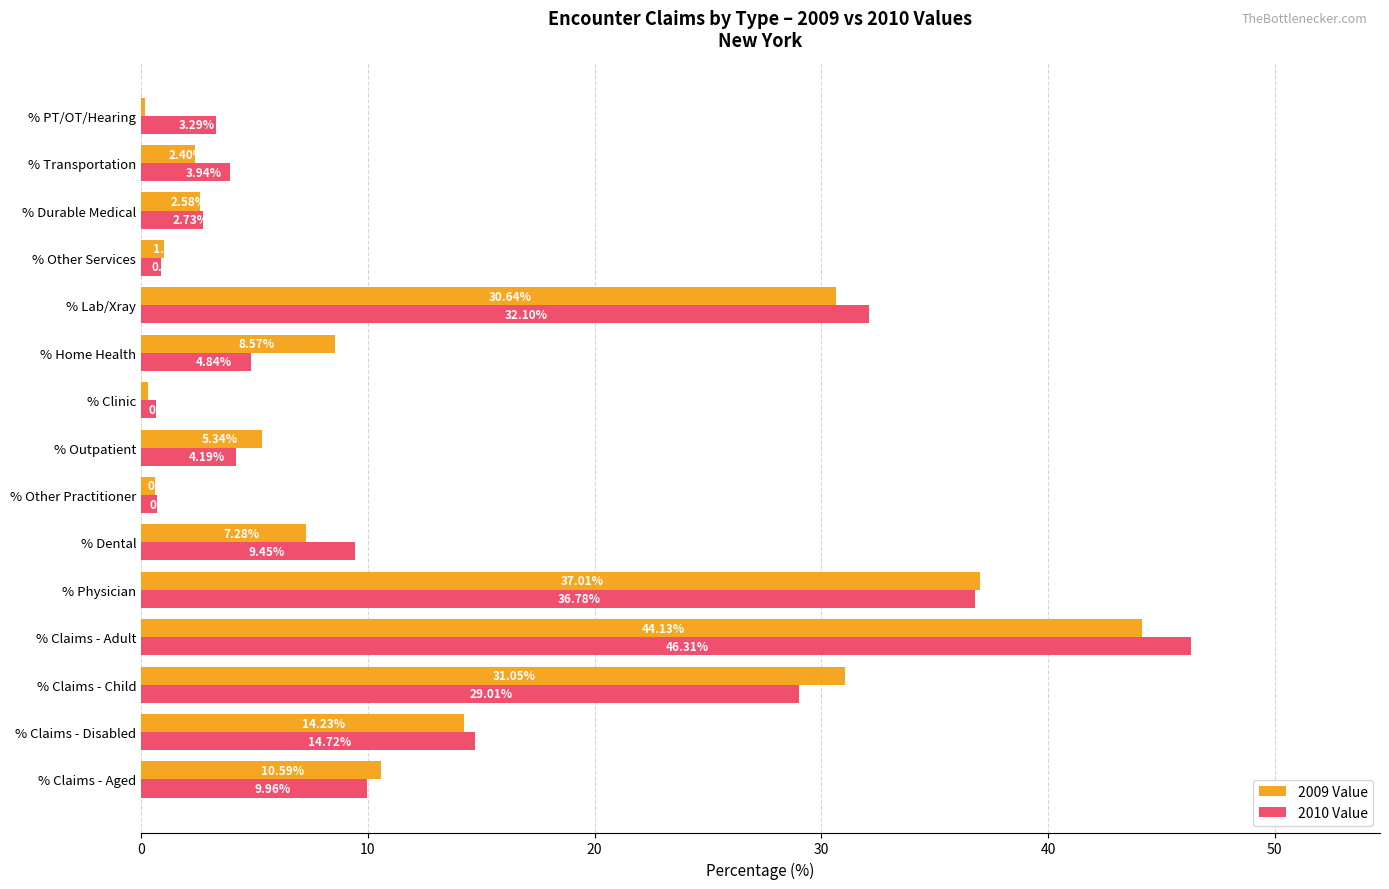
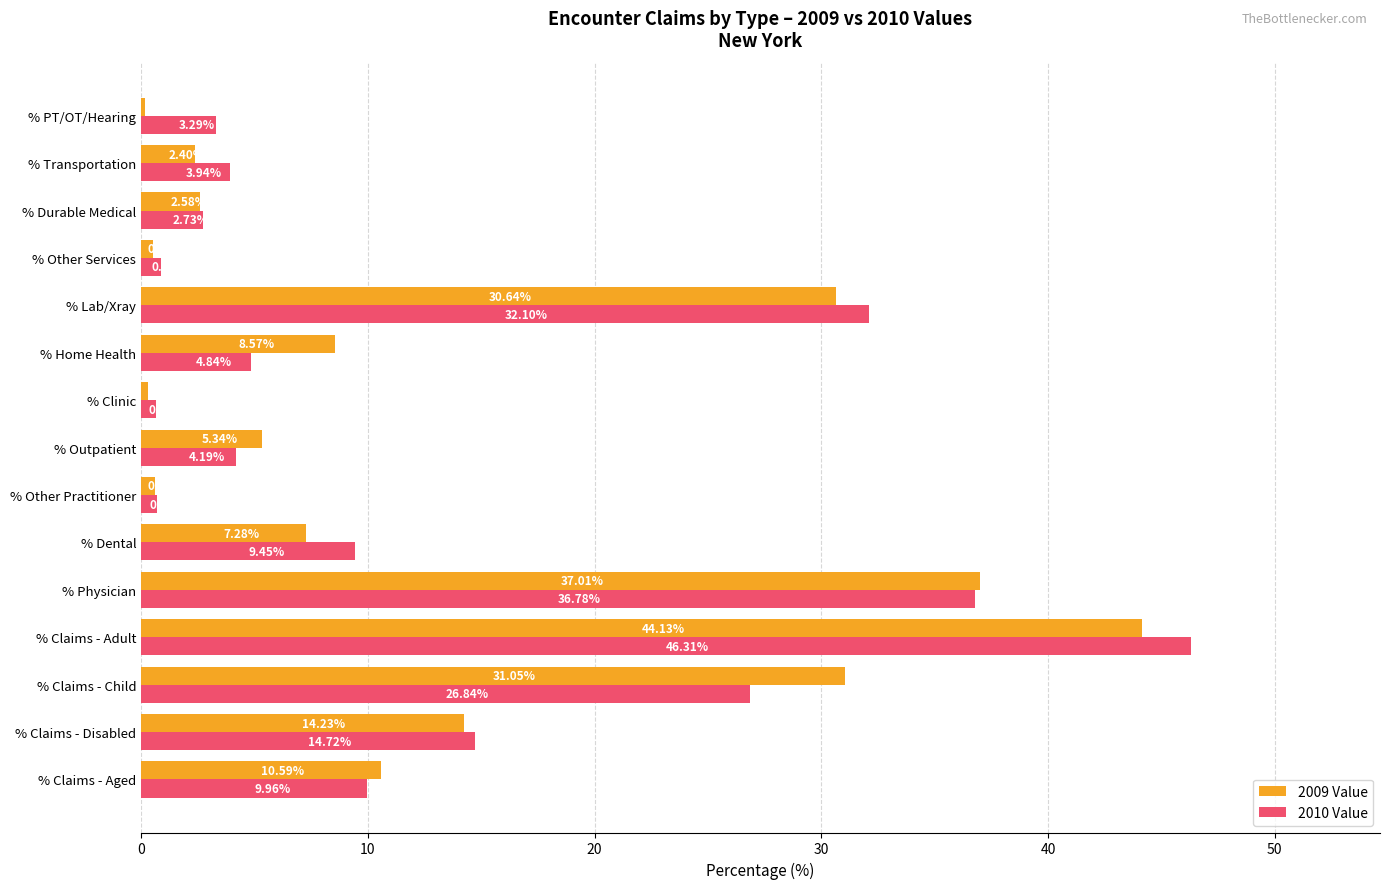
2009 Value, % Other Services: 1.0 -> 0.5
2010 Value, % Claims - Child: 29.01% -> 26.84%
